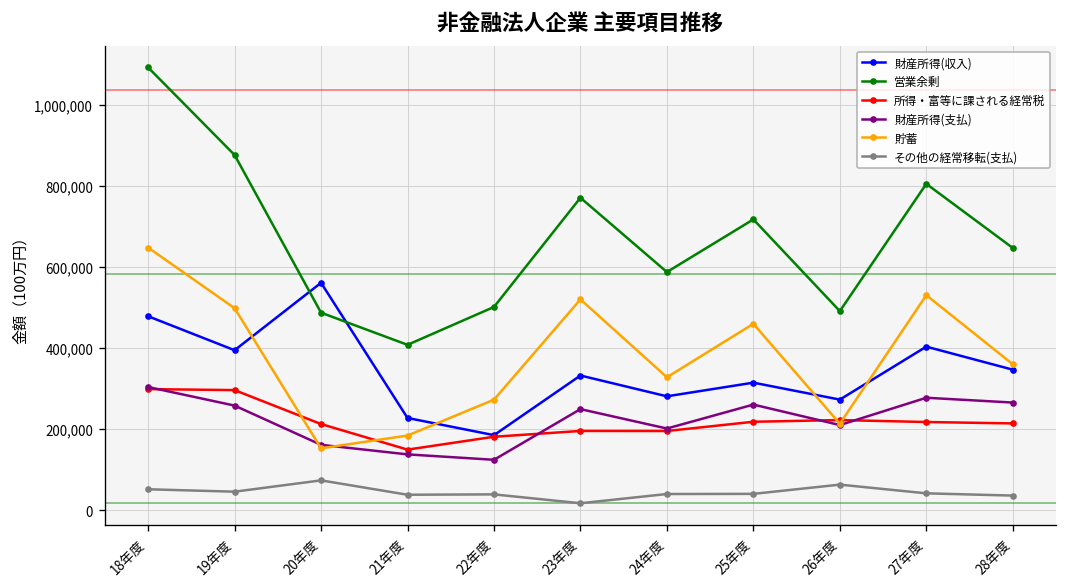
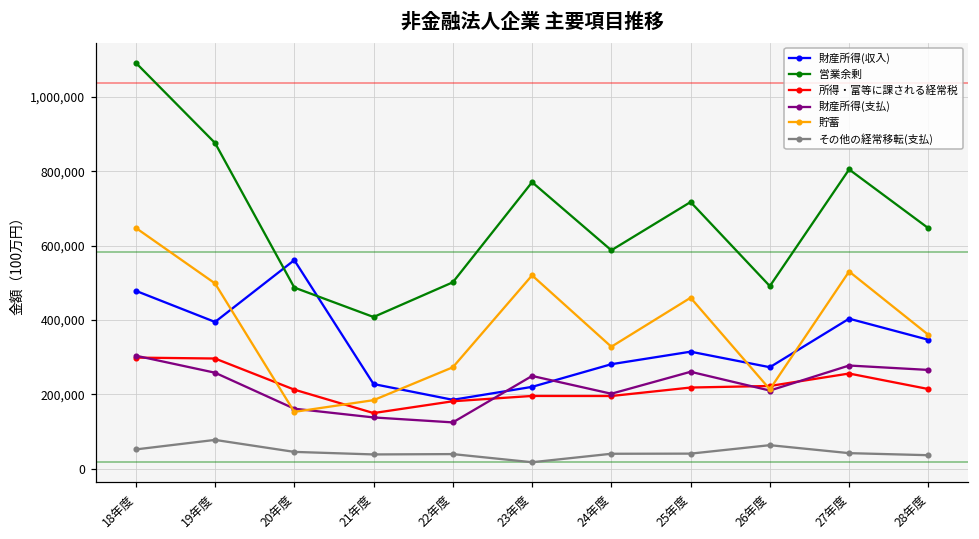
その他の経常移転(支払), 19年度: 50,000 -> 80,000
その他の経常移転(支払), 20年度: 70,000 -> 50,000
財産所得(収入), 23年度: 330,000 -> 220,000
所得・富等に課される経常税, 27年度: 220,000 -> 260,000
